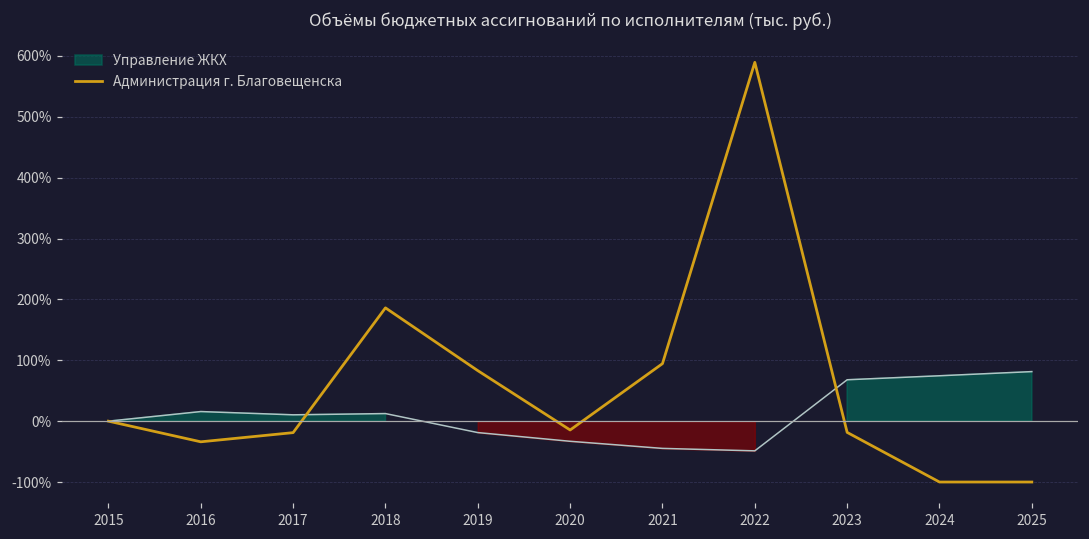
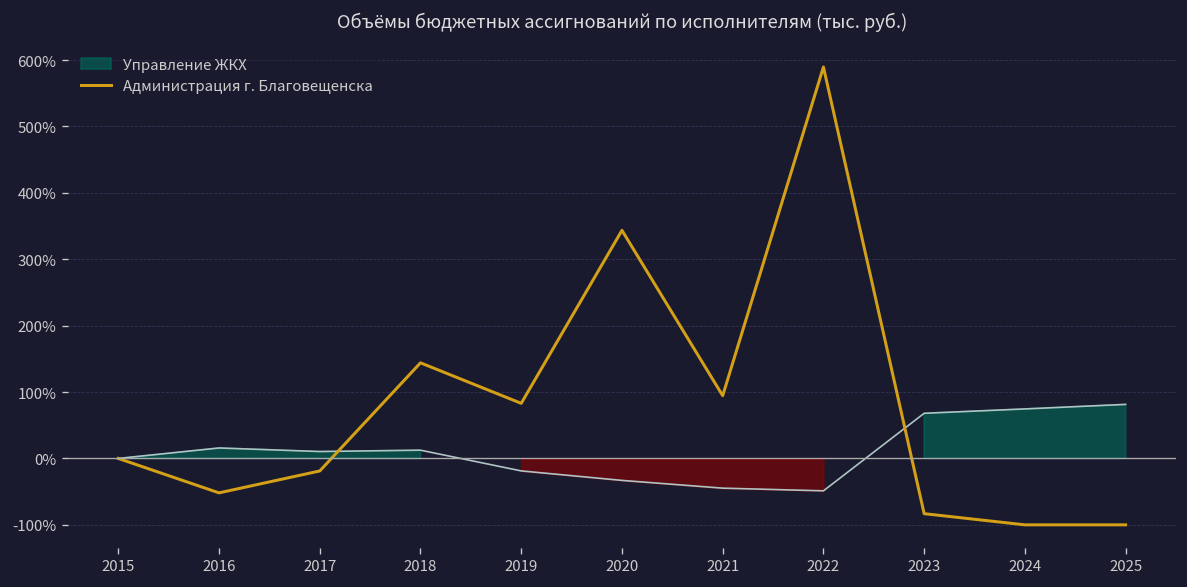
Администрация г. Благовещенска, 2016: -30% -> -50%
Администрация г. Благовещенска, 2018: 190% -> 140%
Администрация г. Благовещенска, 2020: -10% -> 340%
Администрация г. Благовещенска, 2023: -20% -> -80%
